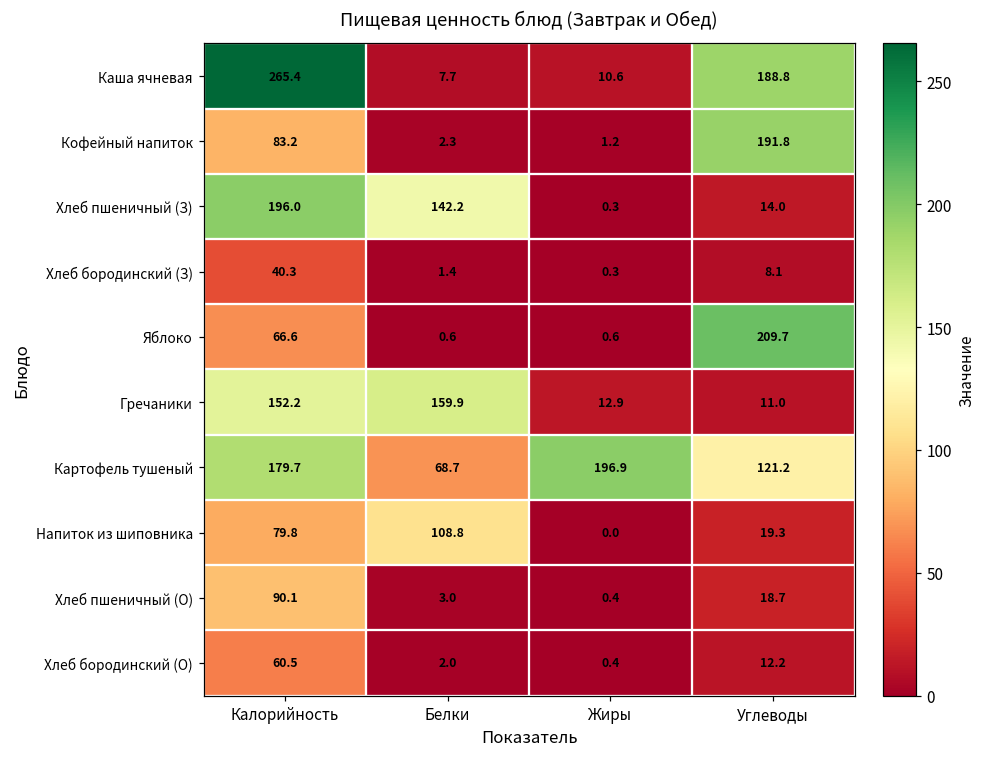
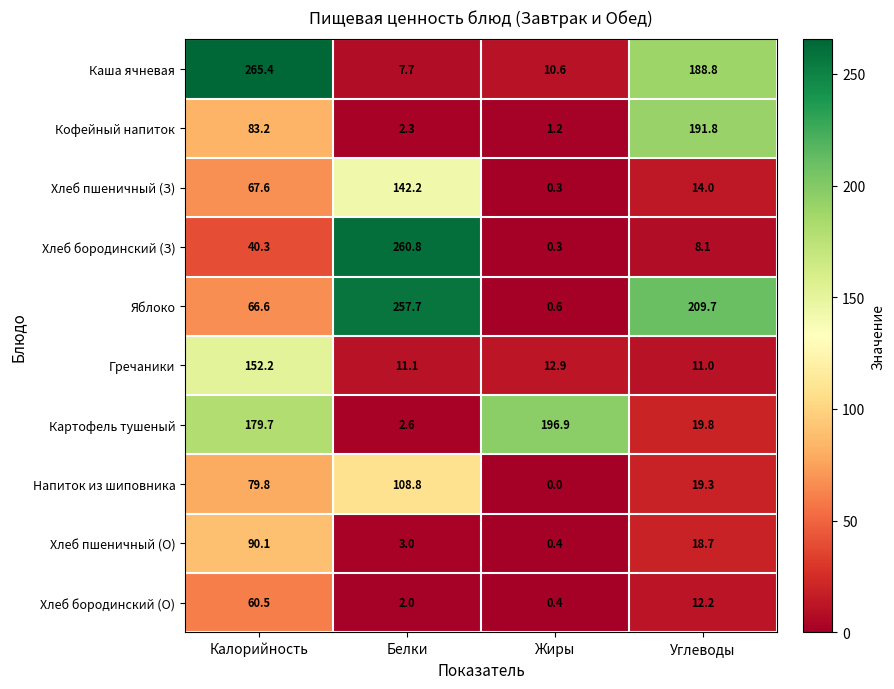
Хлеб пшеничный (З), Калорийность: 196.0 -> 67.6
Хлеб бородинский (З), Белки: 1.4 -> 260.8
Яблоко, Белки: 0.6 -> 257.7
Гречаники, Белки: 159.9 -> 11.1
Картофель тушеный, Белки: 68.7 -> 2.6
Картофель тушеный, Углеводы: 121.2 -> 19.8
